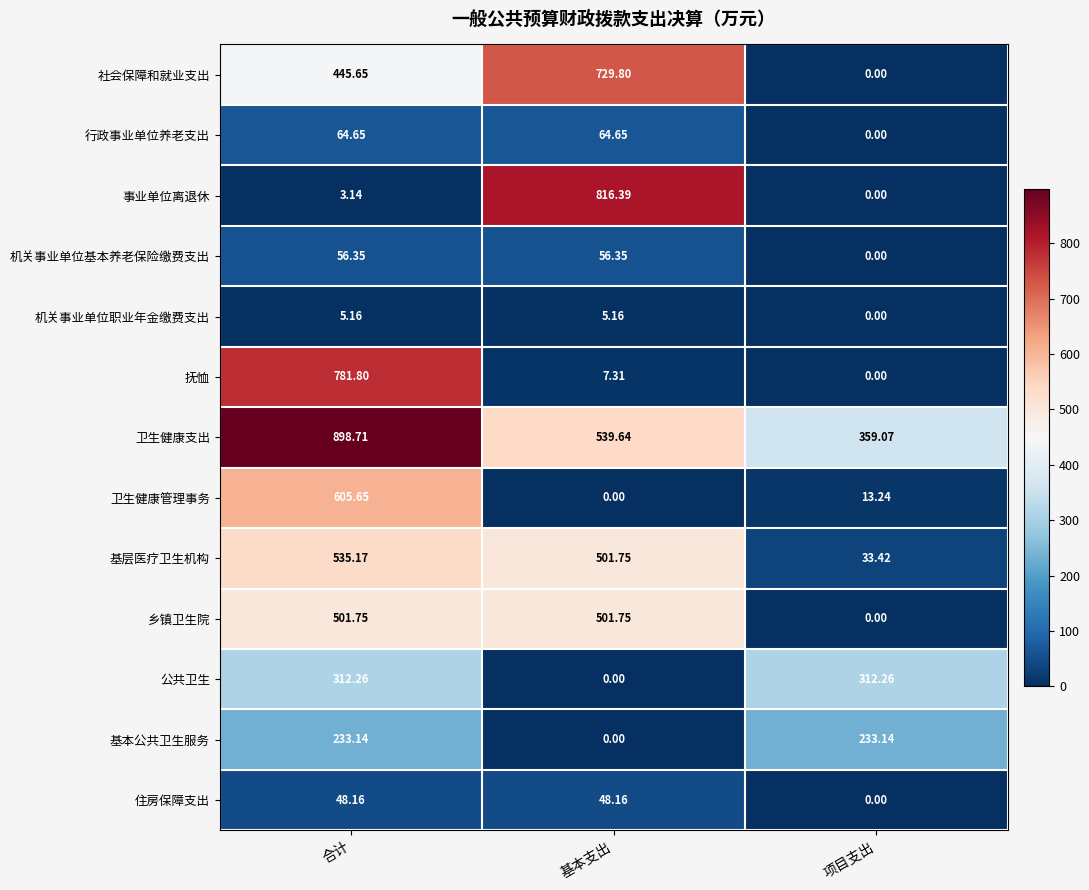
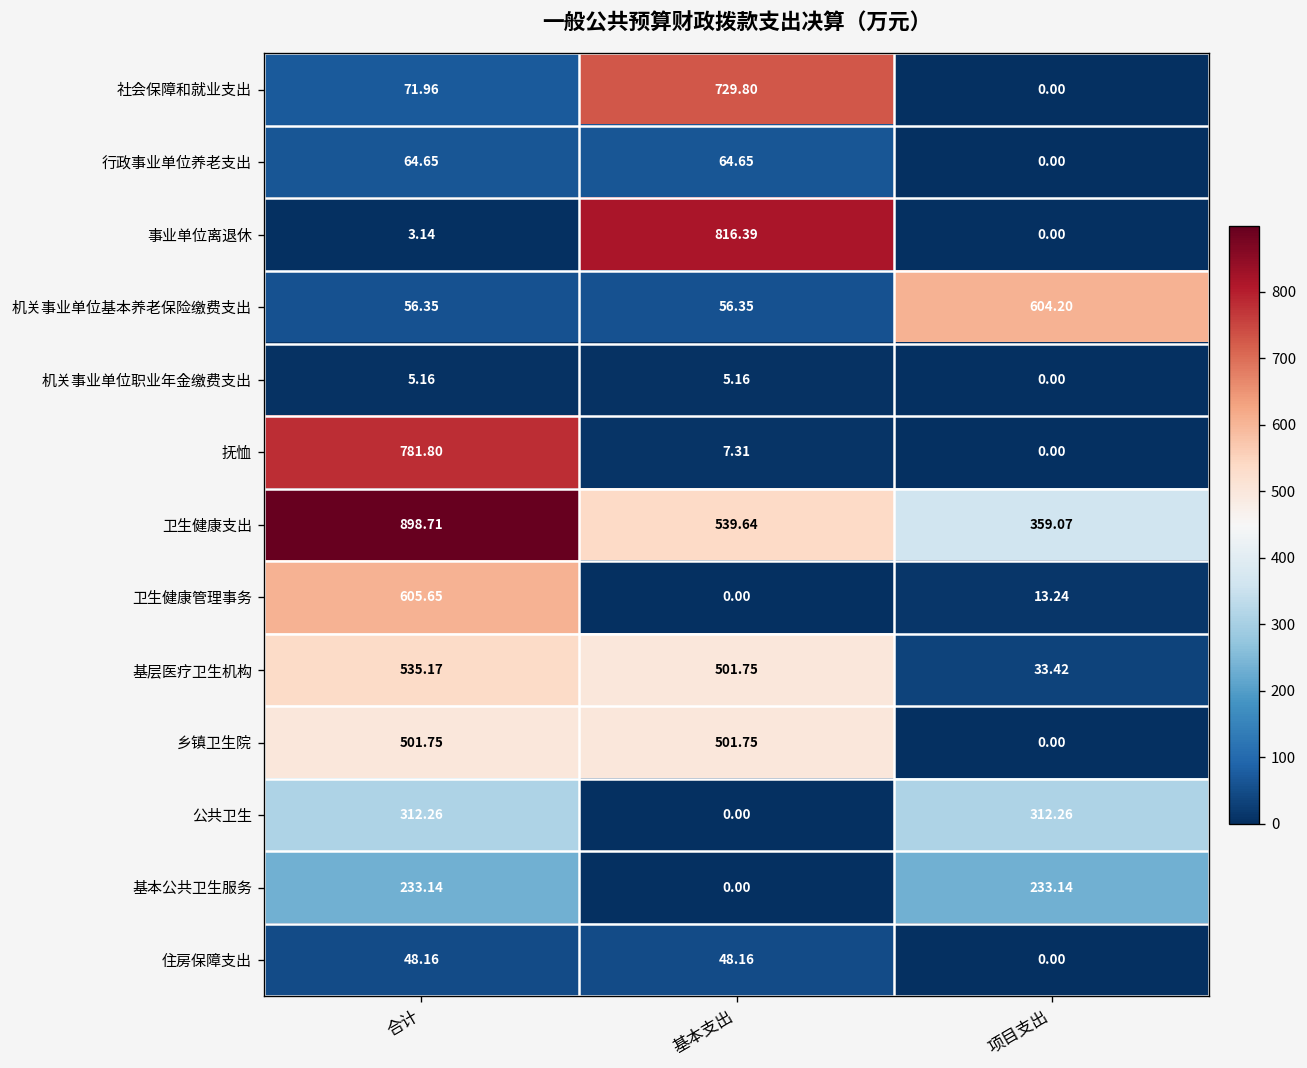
社会保障和就业支出, 合计: 445.65 -> 71.96
机关事业单位基本养老保险缴费支出, 项目支出: 0.00 -> 604.20
